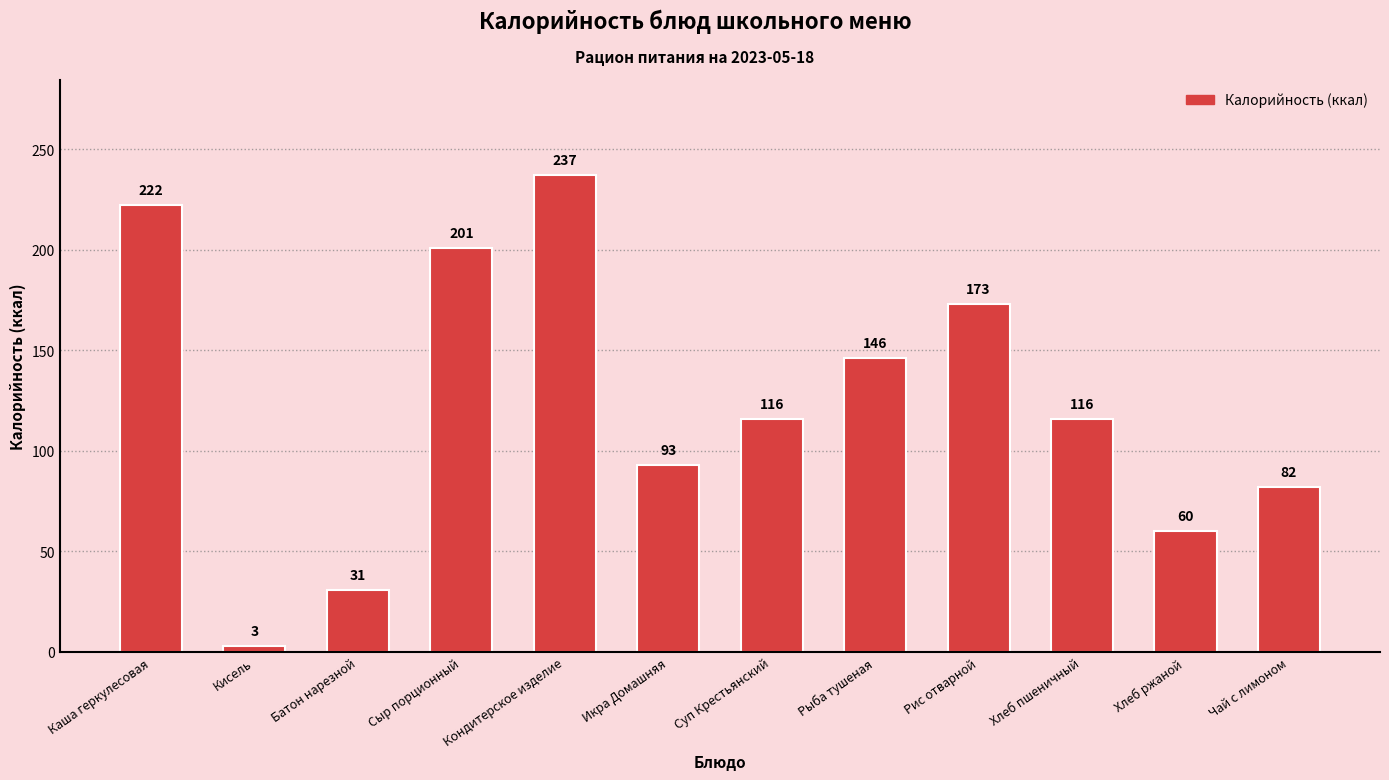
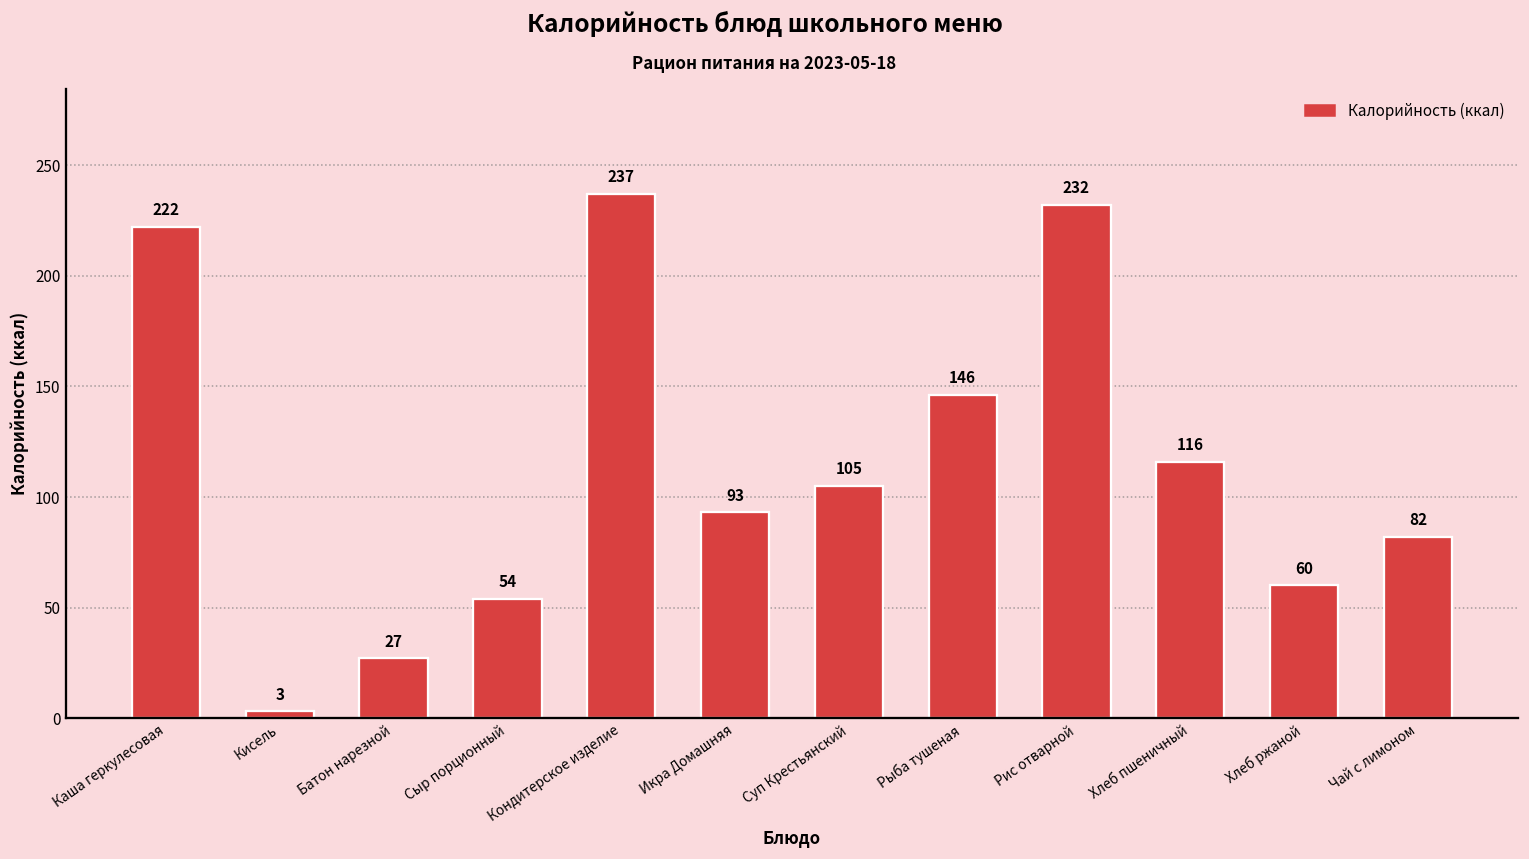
Батон нарезной: 31 -> 27
Сыр порционный: 201 -> 54
Суп Крестьянский: 116 -> 105
Рис отварной: 173 -> 232
